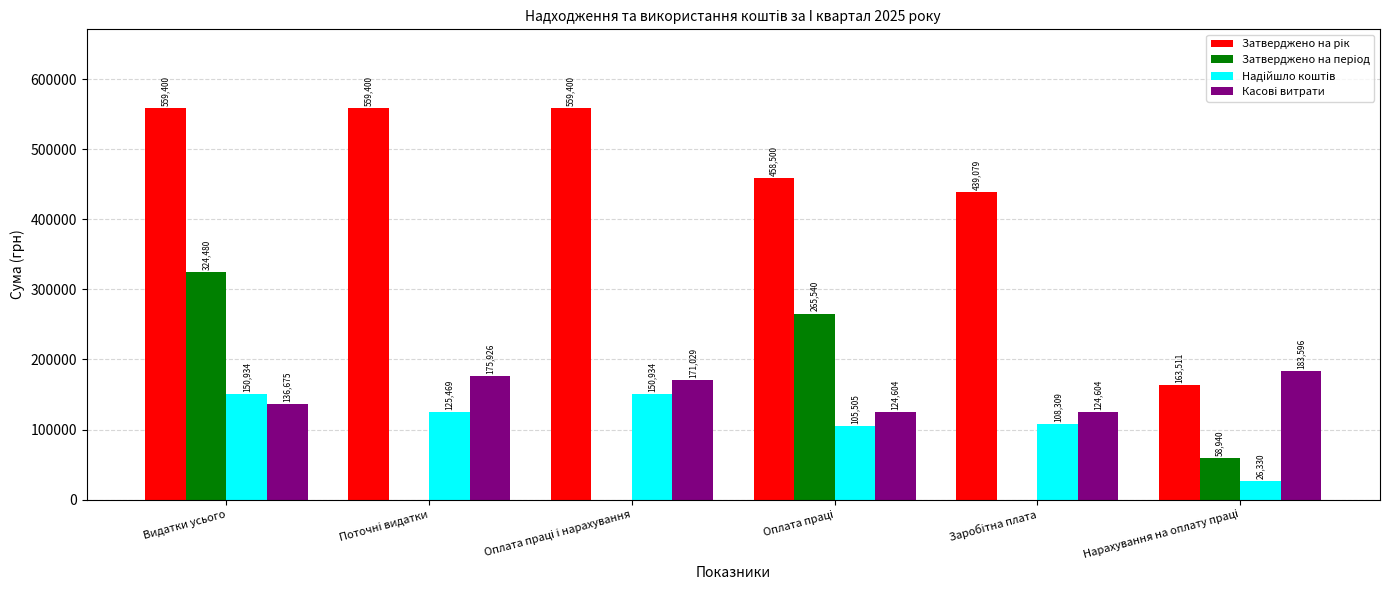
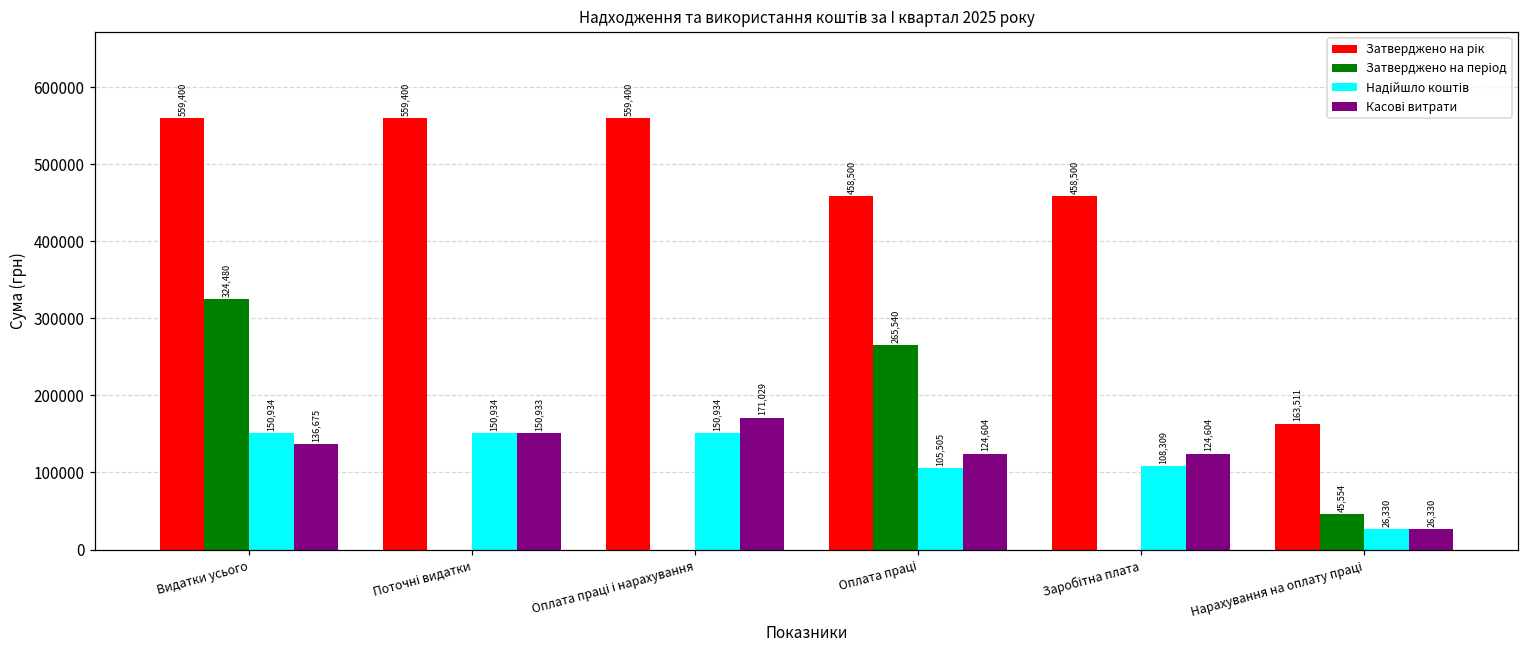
Надійшло коштів, Поточні видатки: 125,469 -> 150,934
Касові витрати, Поточні видатки: 175,926 -> 150,933
Затверджено на рік, Заробітна плата: 439,079 -> 458,500
Затверджено на період, Нарахування на оплату праці: 58,940 -> 45,554
Касові витрати, Нарахування на оплату праці: 183,596 -> 26,330
